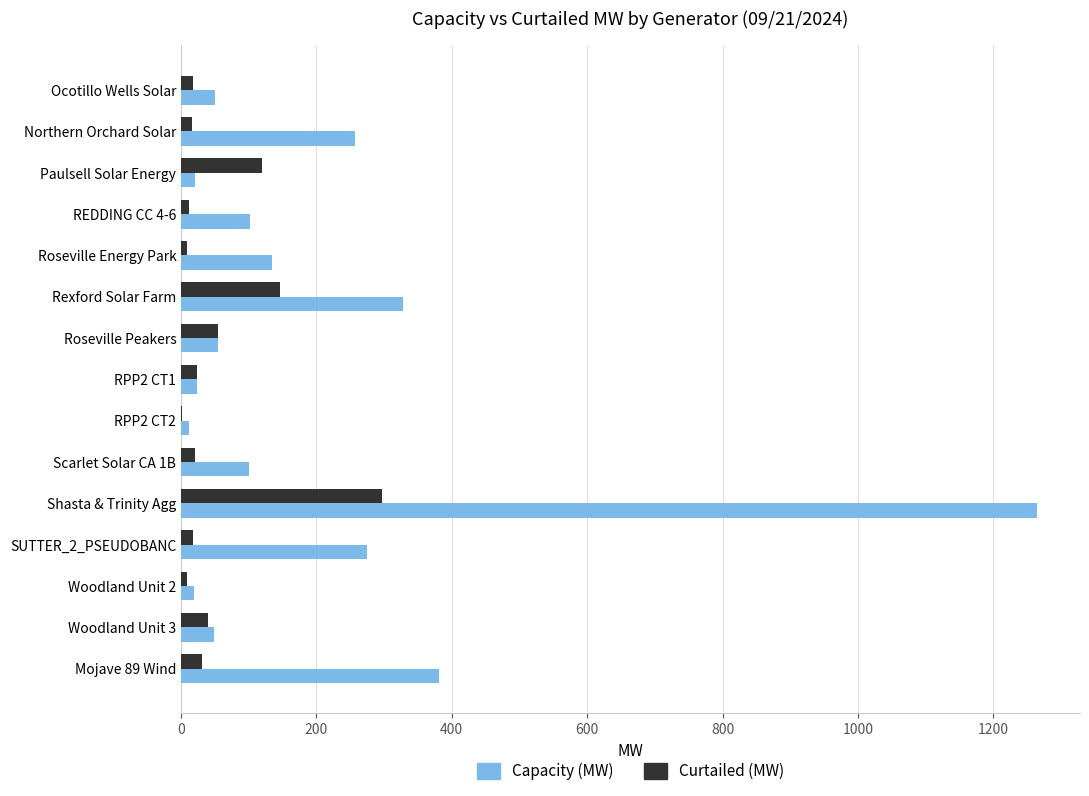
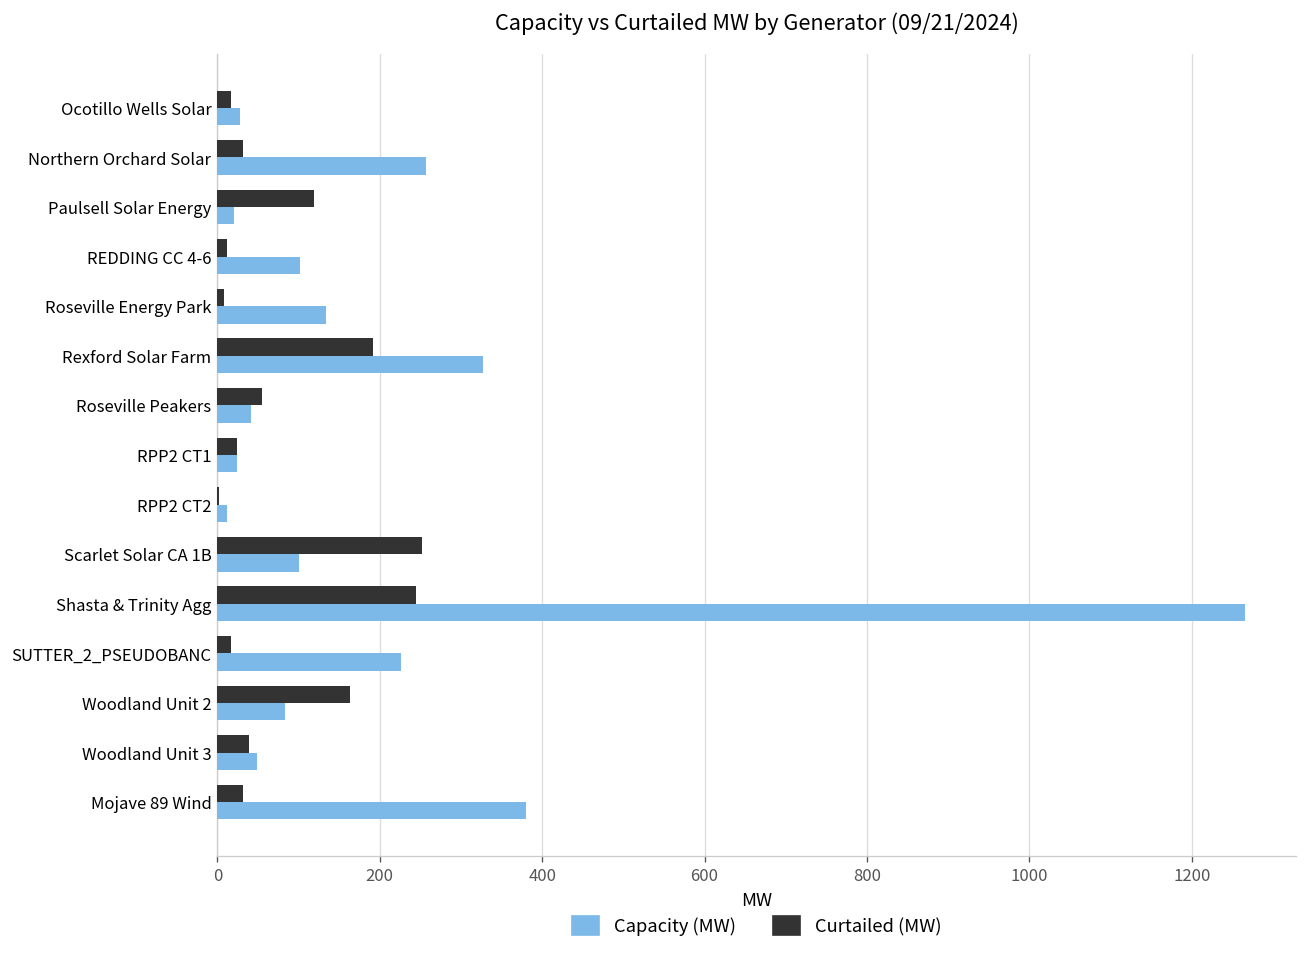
Capacity (MW), Ocotillo Wells Solar: 50 -> 30
Curtailed (MW), Northern Orchard Solar: 20 -> 30
Curtailed (MW), Rexford Solar Farm: 150 -> 190
Capacity (MW), Roseville Peakers: 60 -> 40
Curtailed (MW), Scarlet Solar CA 1B: 20 -> 250
Curtailed (MW), Shasta & Trinity Agg: 300 -> 250
Capacity (MW), SUTTER_2_PSEUDOBANC: 280 -> 230
Curtailed (MW), Woodland Unit 2: 10 -> 160
Capacity (MW), Woodland Unit 2: 20 -> 80
